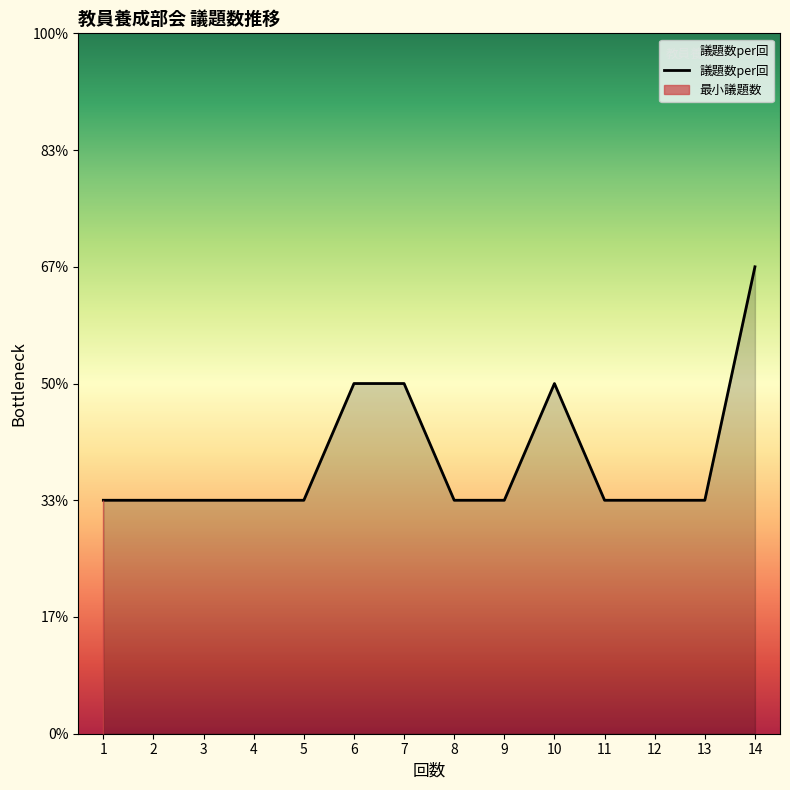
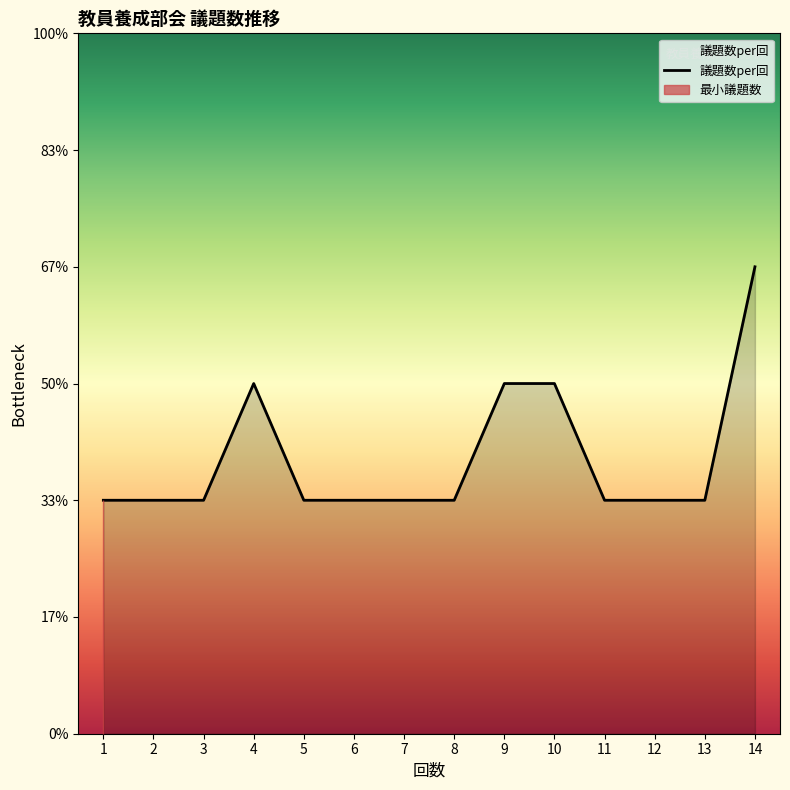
4: 33% -> 50%
6: 50% -> 33%
7: 50% -> 33%
9: 33% -> 50%
